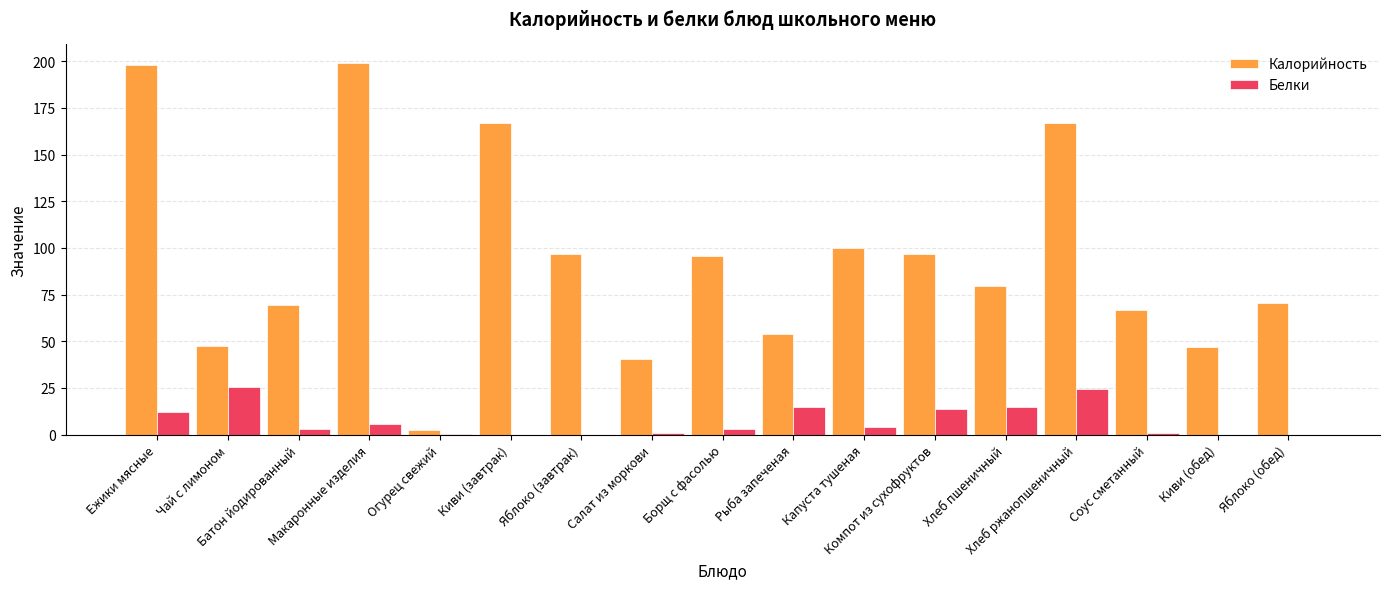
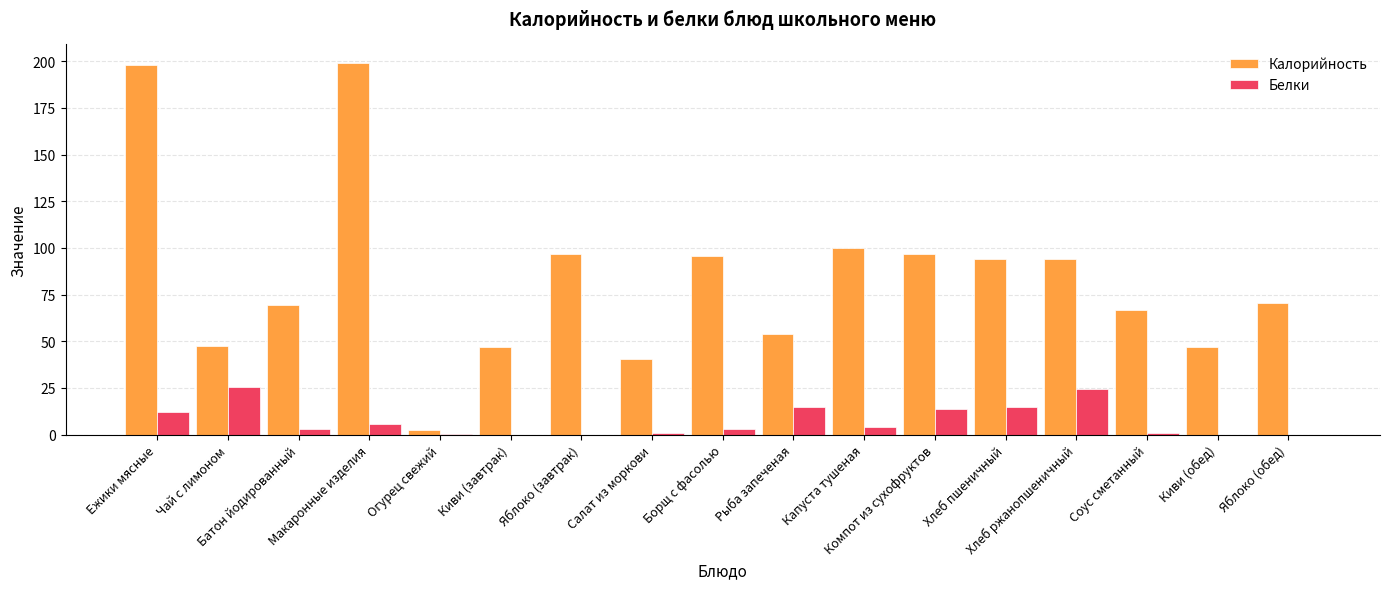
Калорийность, Киви (завтрак): 167 -> 47
Калорийность, Хлеб пшеничный: 80 -> 94
Калорийность, Хлеб ржанопшеничный: 167 -> 94
